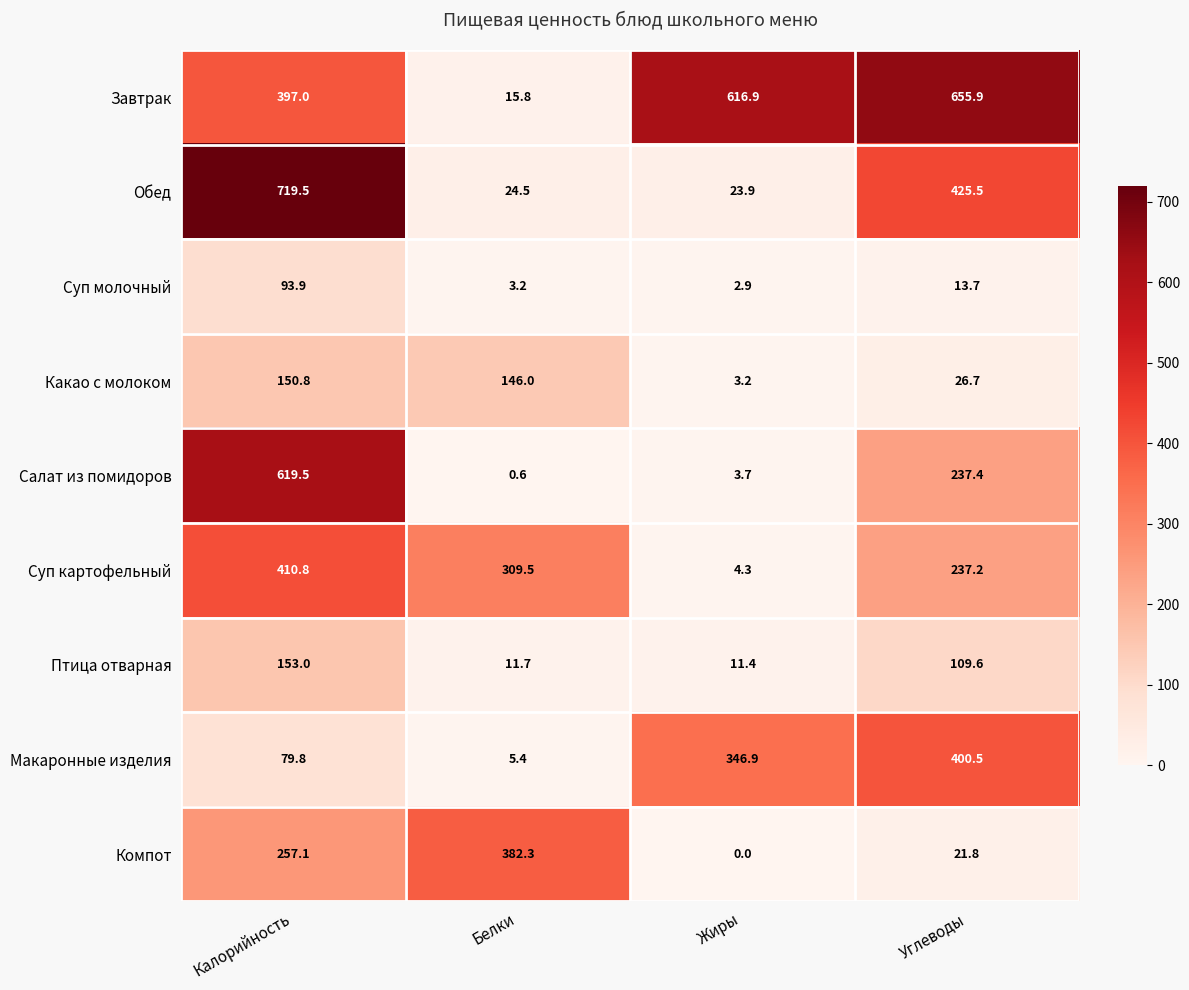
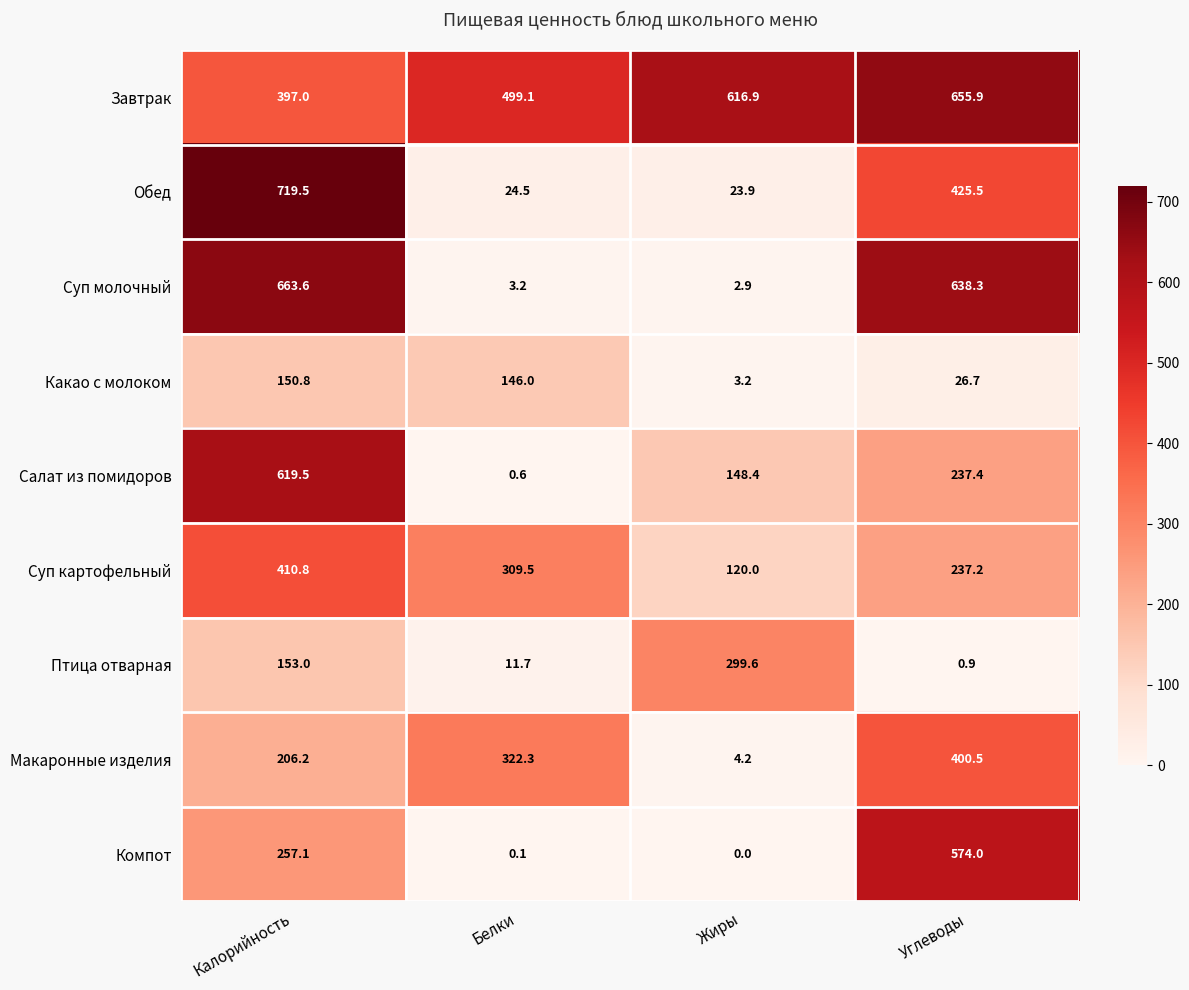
Завтрак, Белки: 15.8 -> 499.1
Суп молочный, Калорийность: 93.9 -> 663.6
Суп молочный, Углеводы: 13.7 -> 638.3
Салат из помидоров, Жиры: 3.7 -> 148.4
Суп картофельный, Жиры: 4.3 -> 120.0
Птица отварная, Жиры: 11.4 -> 299.6
Птица отварная, Углеводы: 109.6 -> 0.9
Макаронные изделия, Калорийность: 79.8 -> 206.2
Макаронные изделия, Белки: 5.4 -> 322.3
Макаронные изделия, Жиры: 346.9 -> 4.2
Компот, Белки: 382.3 -> 0.1
Компот, Углеводы: 21.8 -> 574.0
